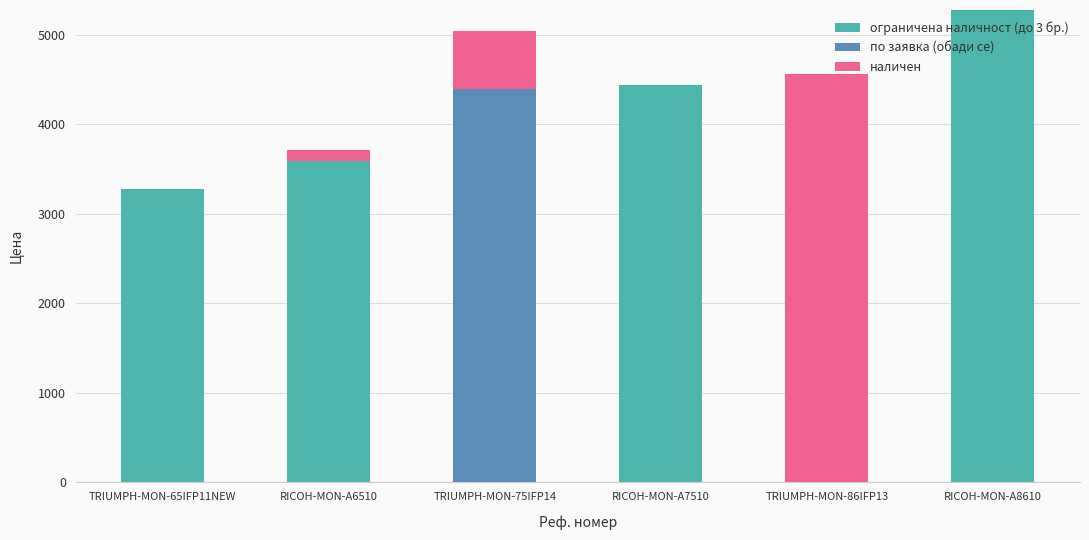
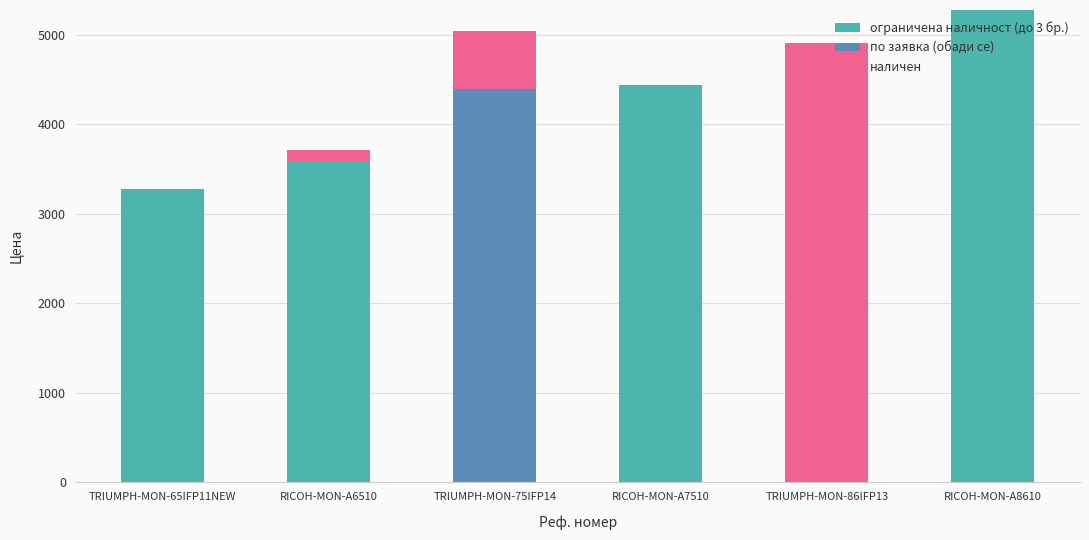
наличен, TRIUMPH-MON-86IFP13: 4600 -> 4900
